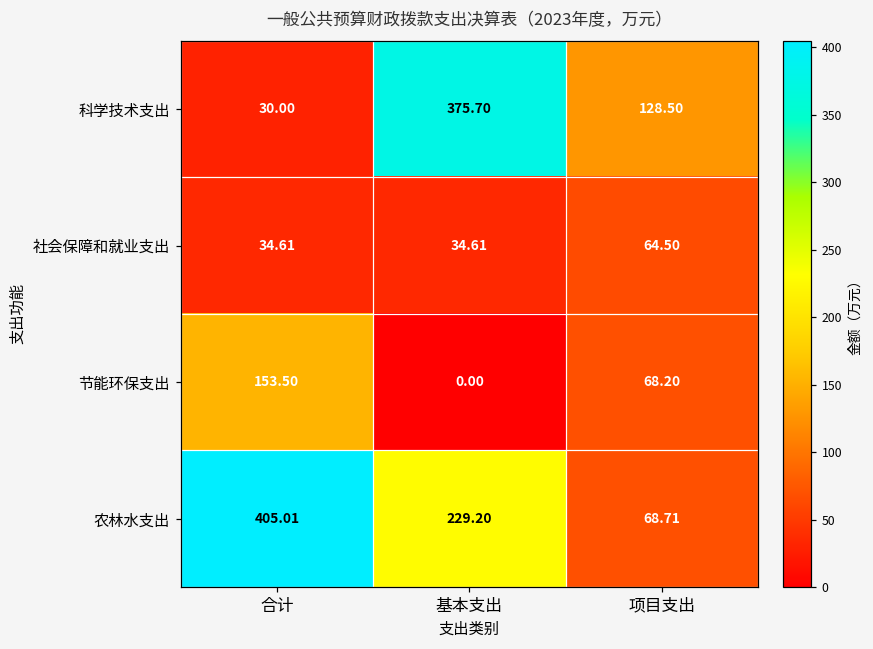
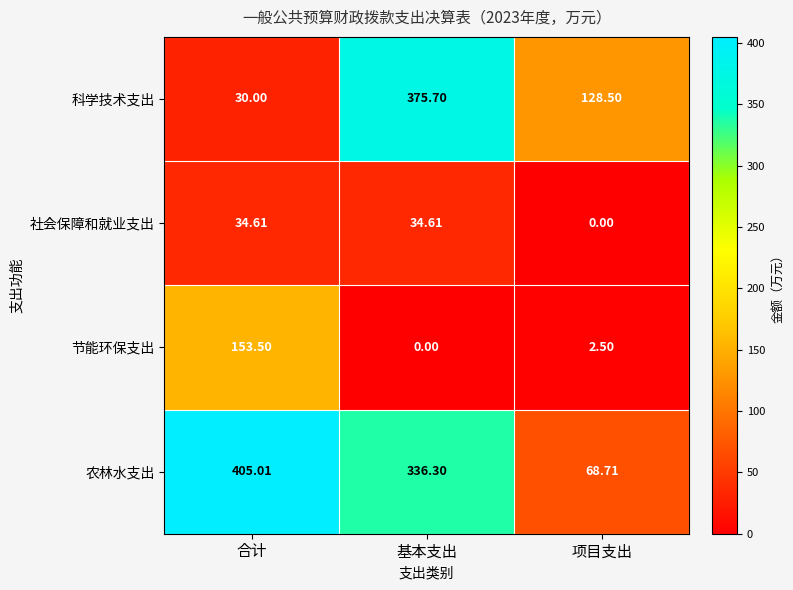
社会保障和就业支出, 项目支出: 64.50 -> 0.00
节能环保支出, 项目支出: 68.20 -> 2.50
农林水支出, 基本支出: 229.20 -> 336.30
